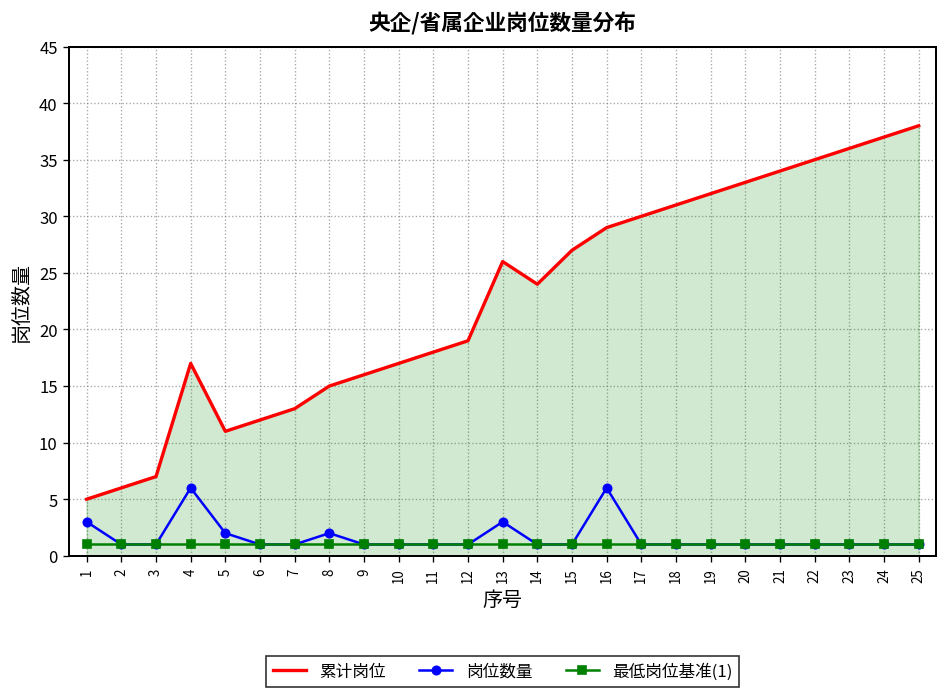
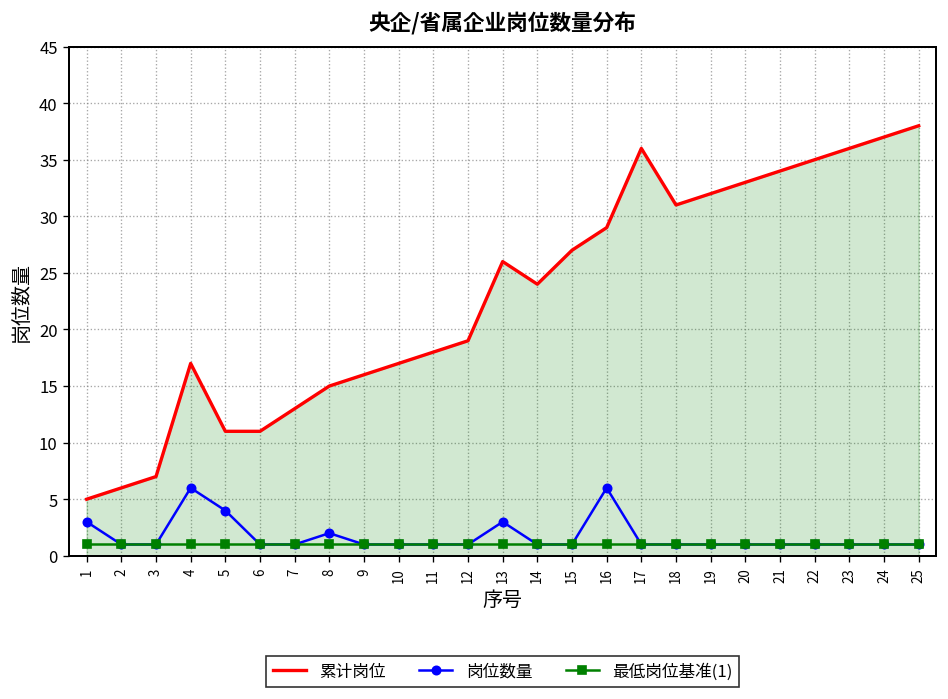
岗位数量, 5: 2 -> 4
累计岗位, 6: 12 -> 11
累计岗位, 17: 30 -> 36
